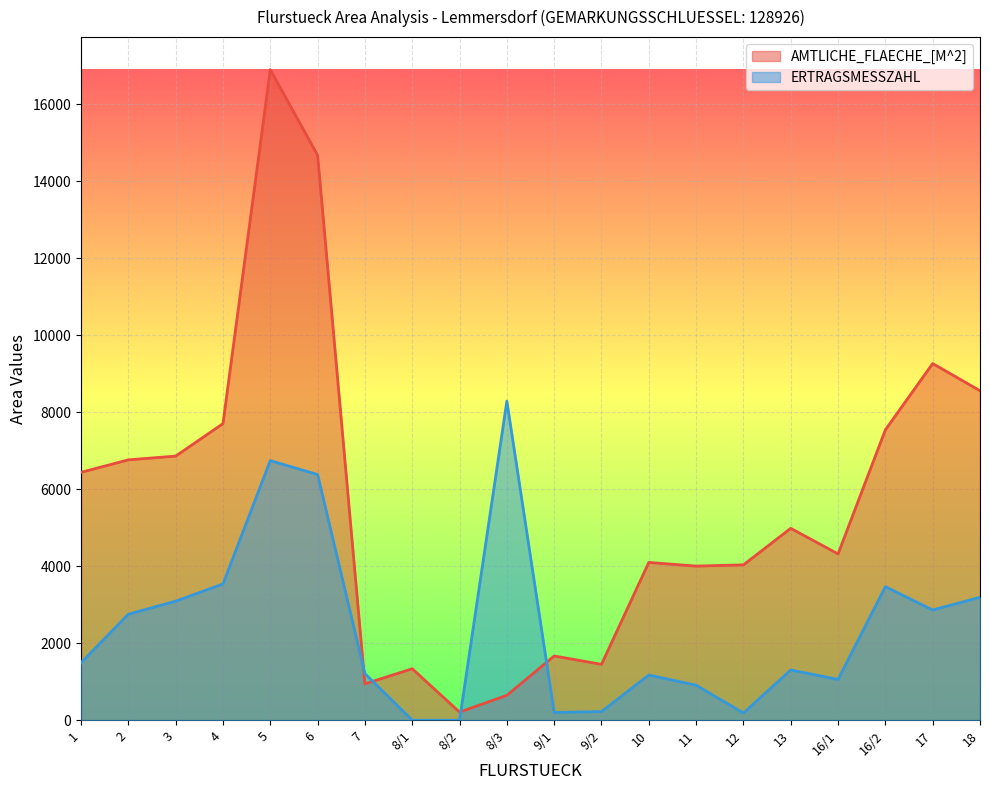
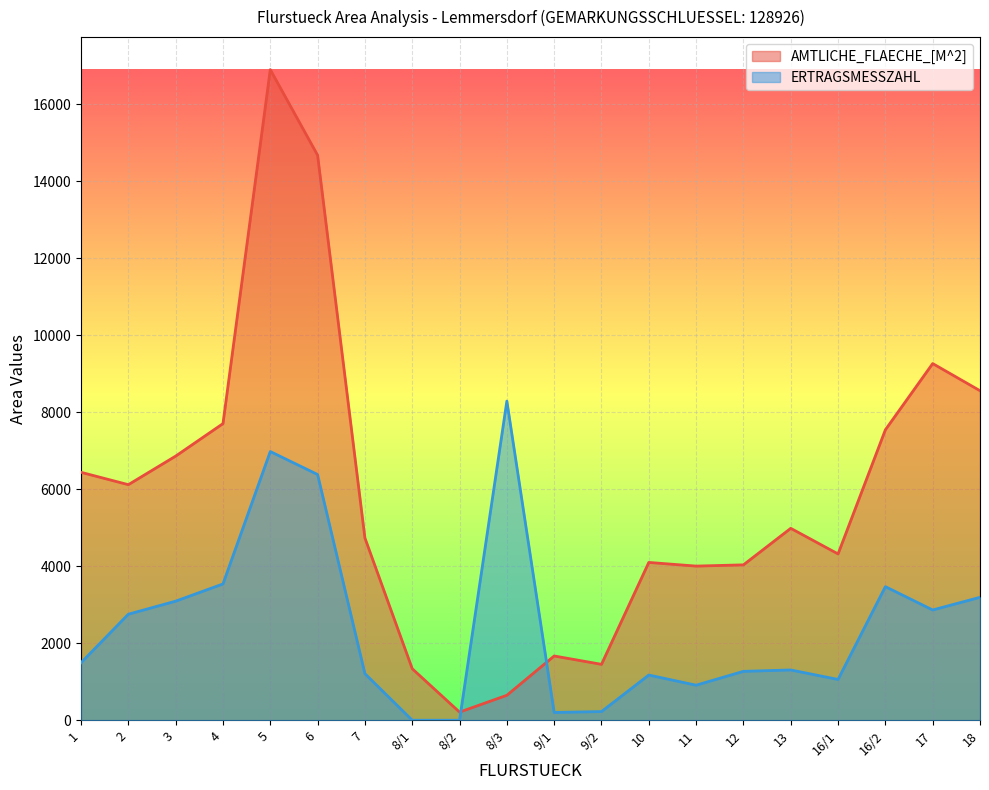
AMTLICHE_FLAECHE_[M^2], 2: 6800 -> 6100
ERTRAGSMESSZAHL, 5: 6700 -> 7000
AMTLICHE_FLAECHE_[M^2], 7: 900 -> 4700
ERTRAGSMESSZAHL, 12: 200 -> 1300
